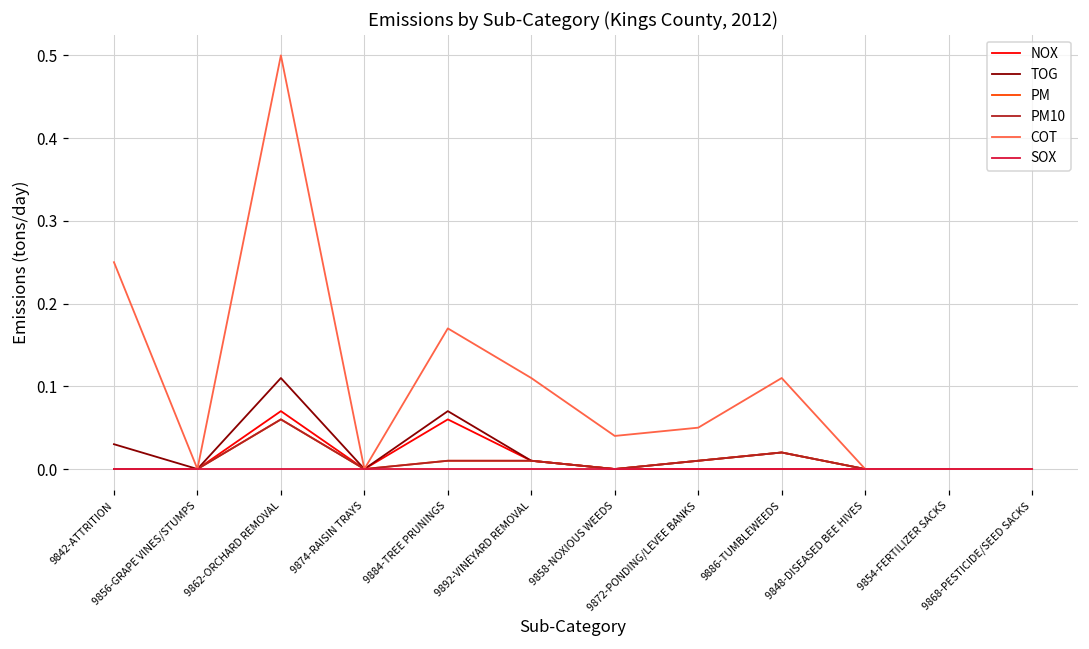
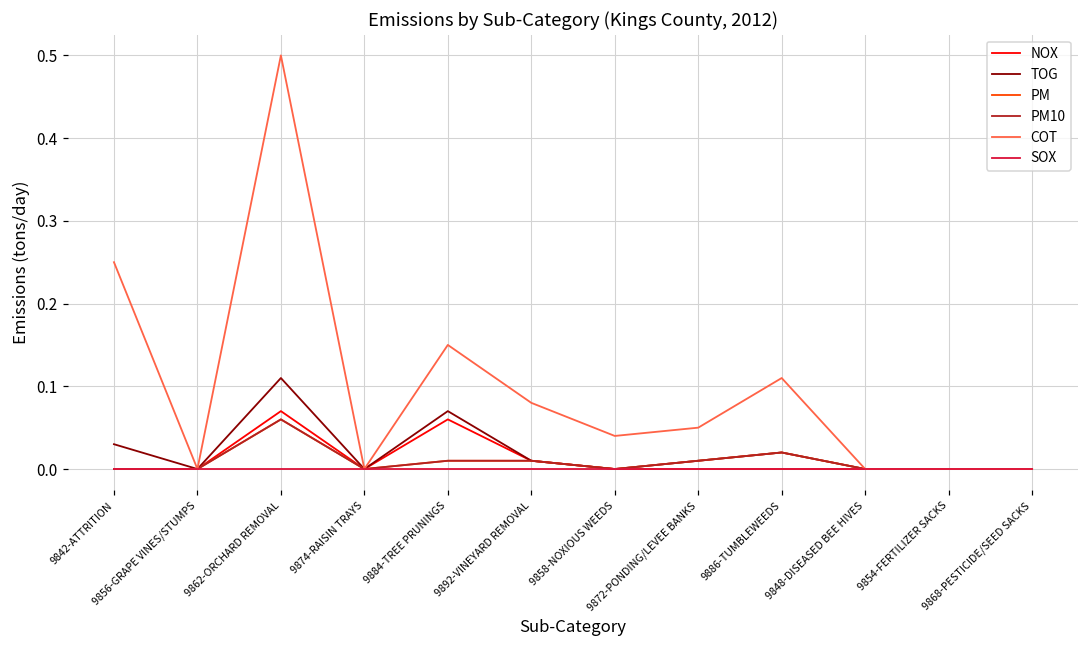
COT, 9884-TREE PRUNINGS: 0.17 -> 0.15
COT, 9892-VINEYARD REMOVAL: 0.11 -> 0.08
